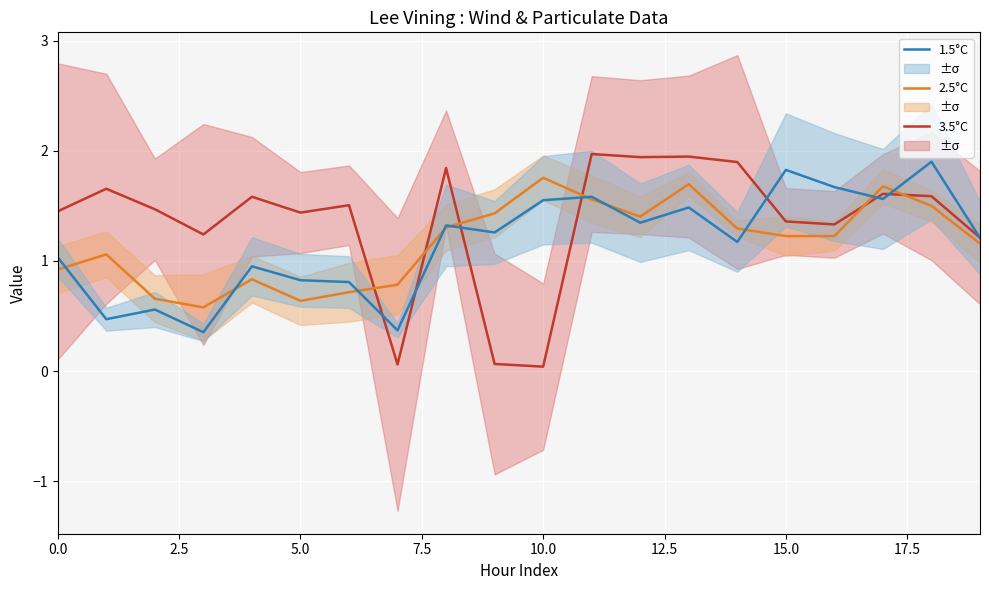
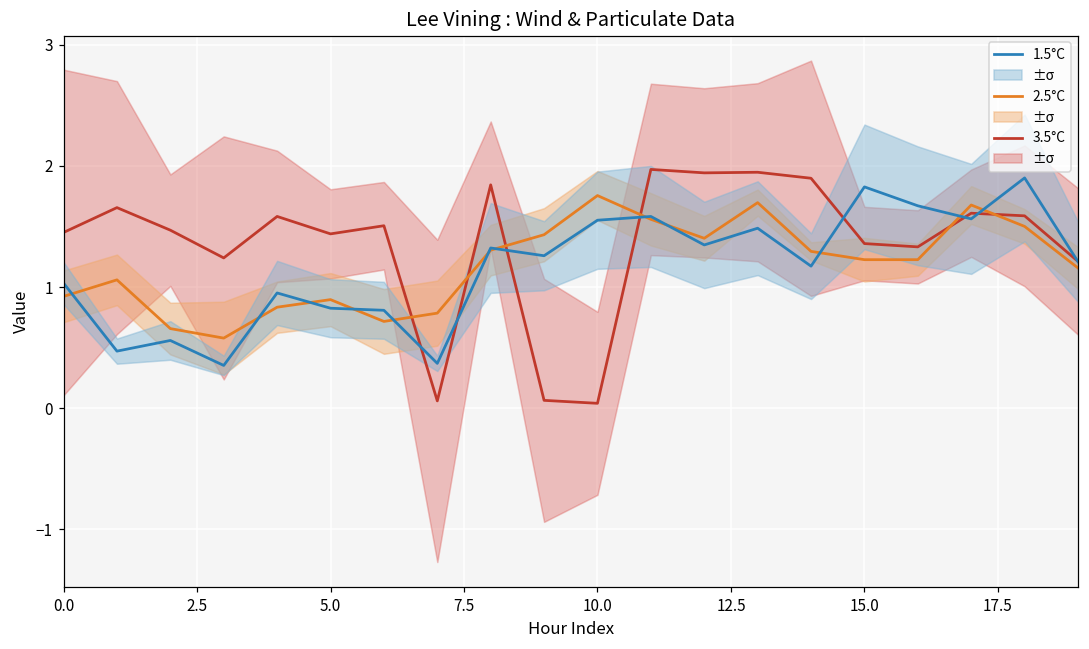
2.5°C, 5.0: 0.64 -> 0.90
